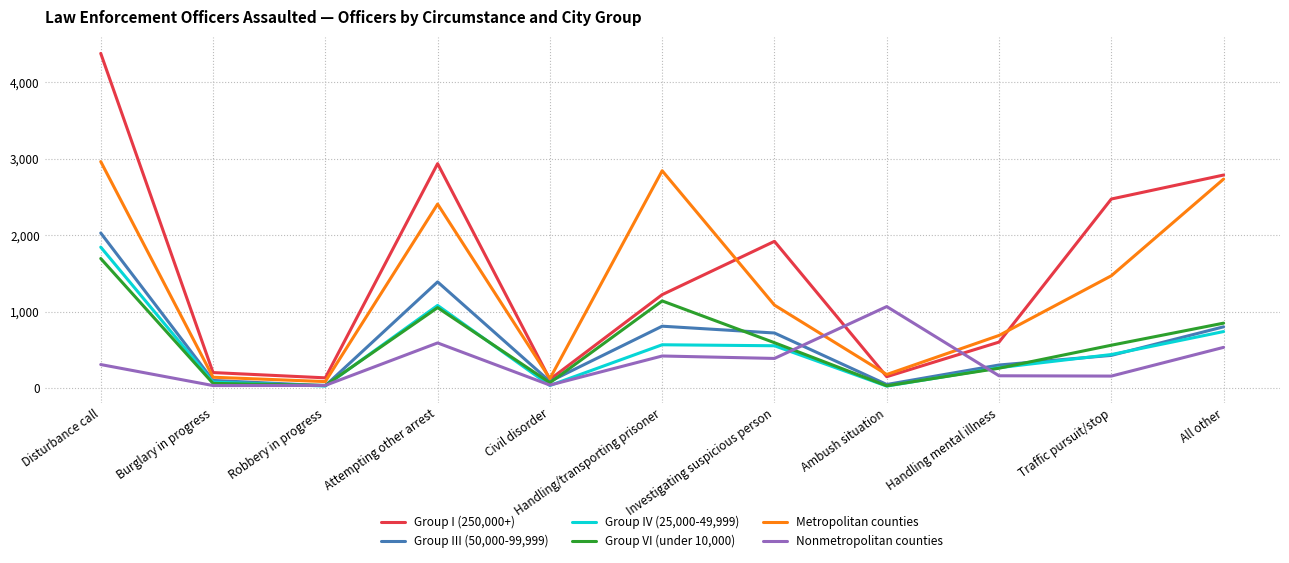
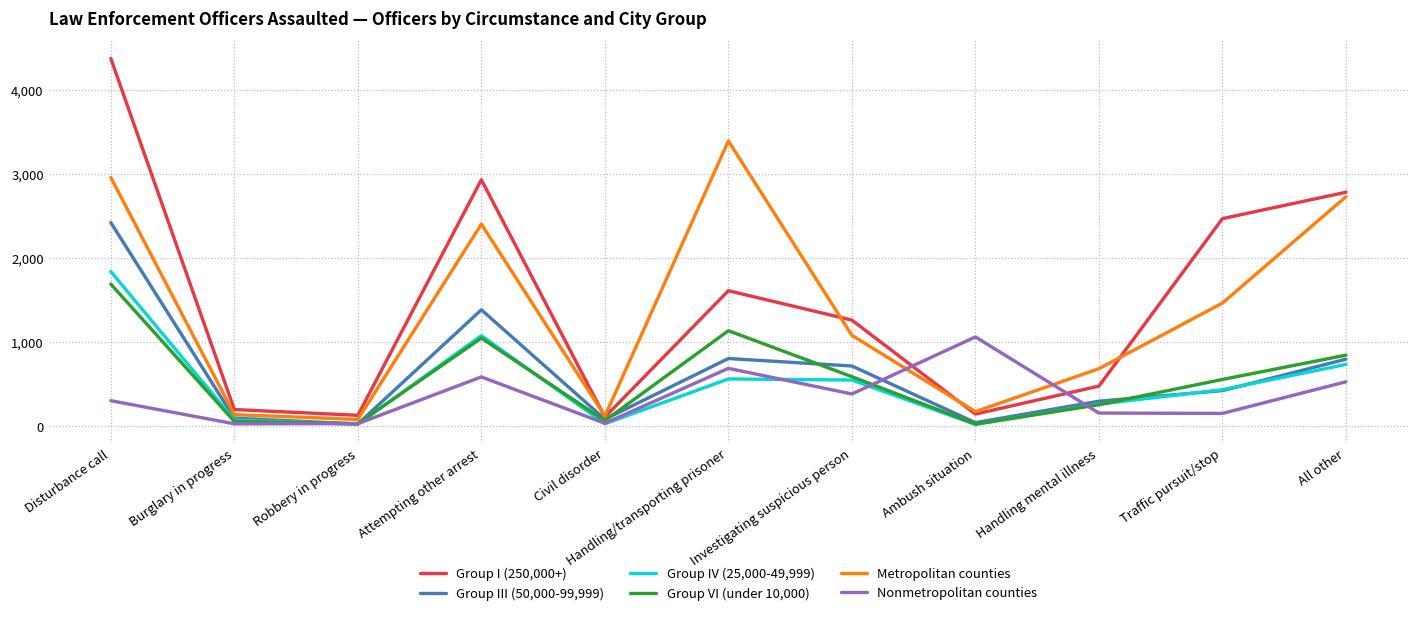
Group III (50,000-99,999), Disturbance call: 2,000 -> 2,400
Group I (250,000+), Handling/transporting prisoner: 1,200 -> 1,600
Metropolitan counties, Handling/transporting prisoner: 2,800 -> 3,400
Nonmetropolitan counties, Handling/transporting prisoner: 400 -> 700
Group I (250,000+), Investigating suspicious person: 1,900 -> 1,300
Group I (250,000+), Handling mental illness: 600 -> 500
